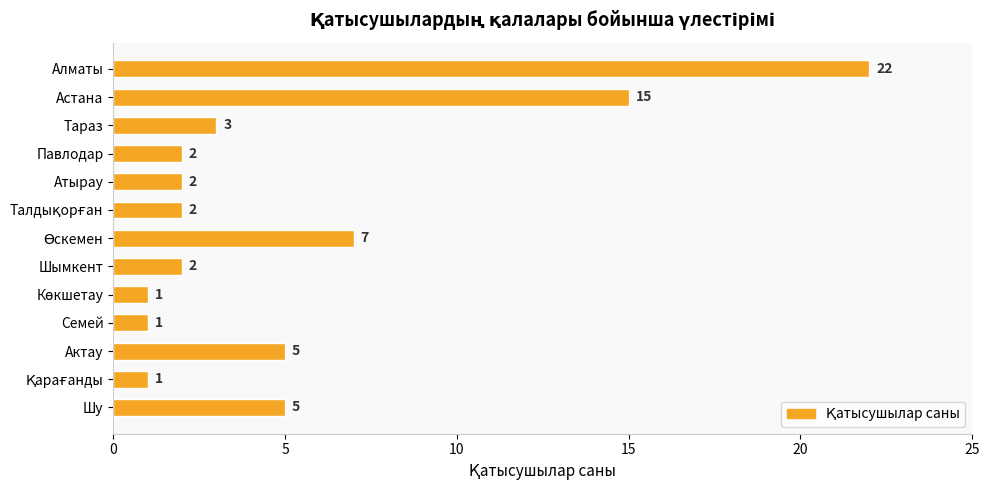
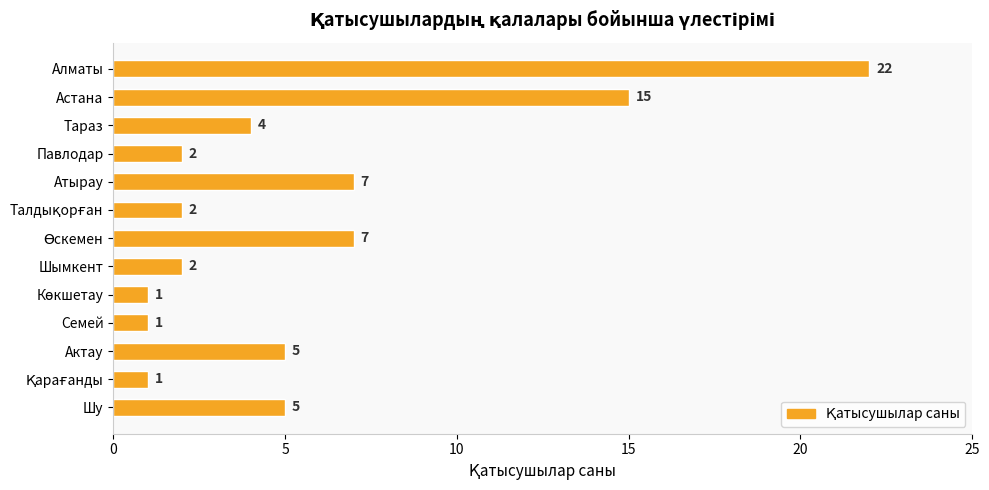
Тараз: 3 -> 4
Атырау: 2 -> 7
